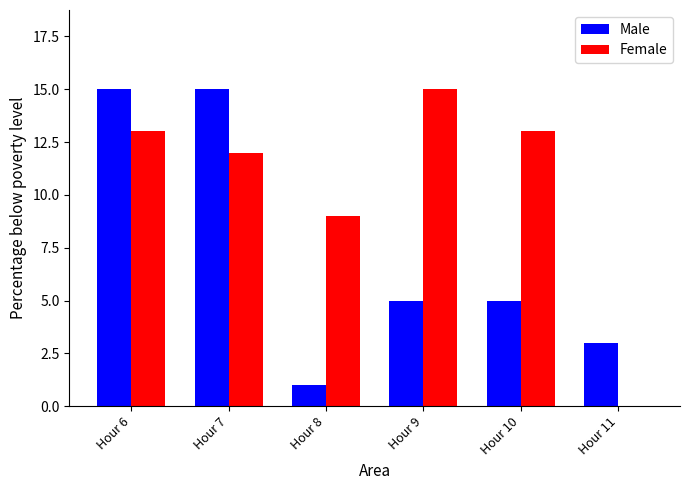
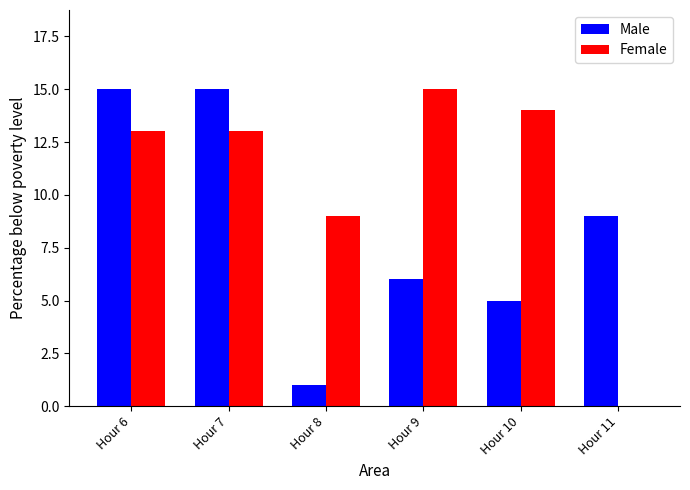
Female, Hour 7: 12 -> 13
Male, Hour 9: 5 -> 6
Female, Hour 10: 13 -> 14
Male, Hour 11: 3 -> 9
